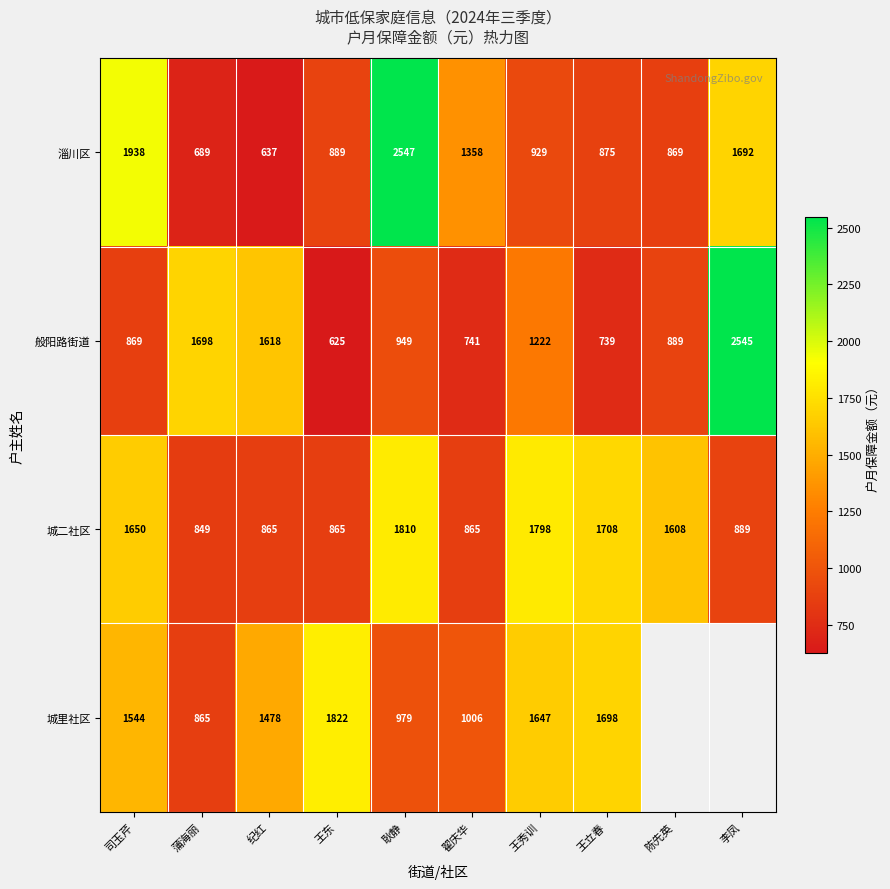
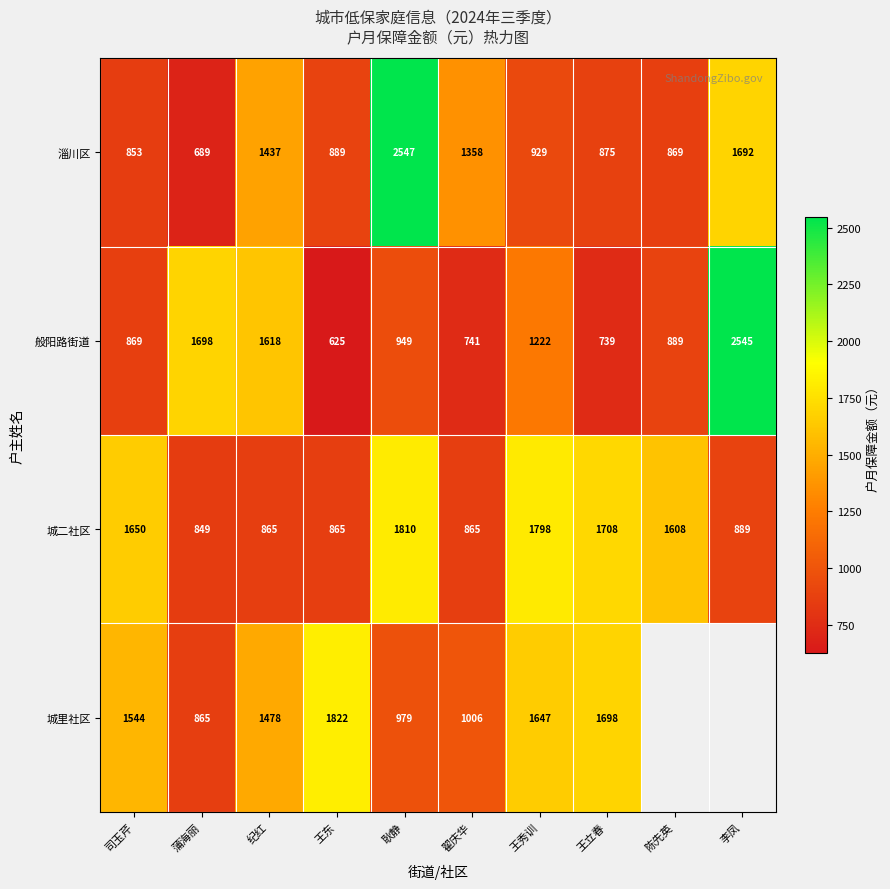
淄川区, 司玉芹: 1938 -> 853
淄川区, 纪红: 637 -> 1437
